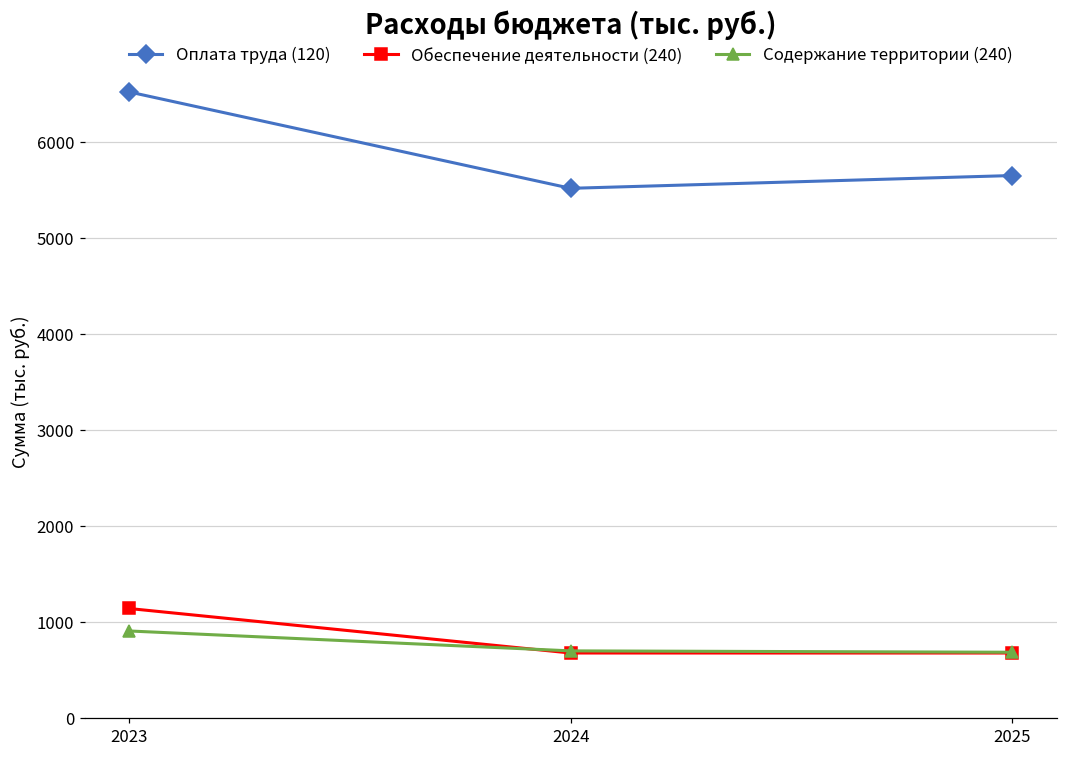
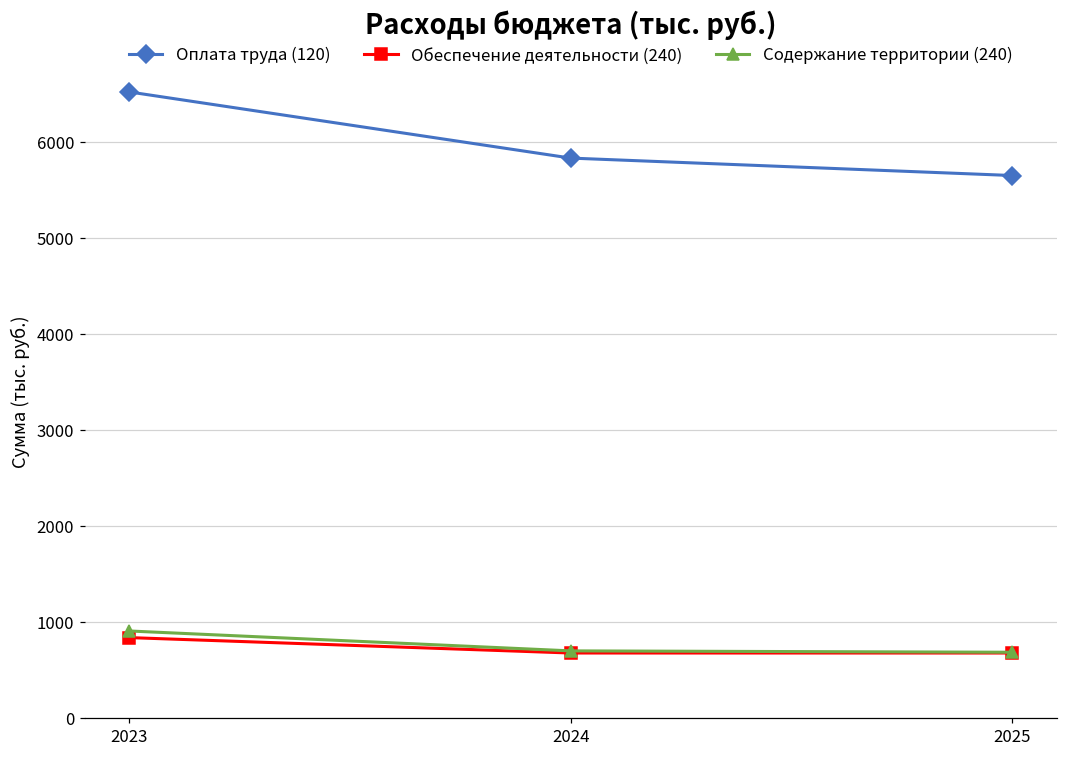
Обеспечение деятельности (240), 2023: 1100 -> 800
Оплата труда (120), 2024: 5500 -> 5800
